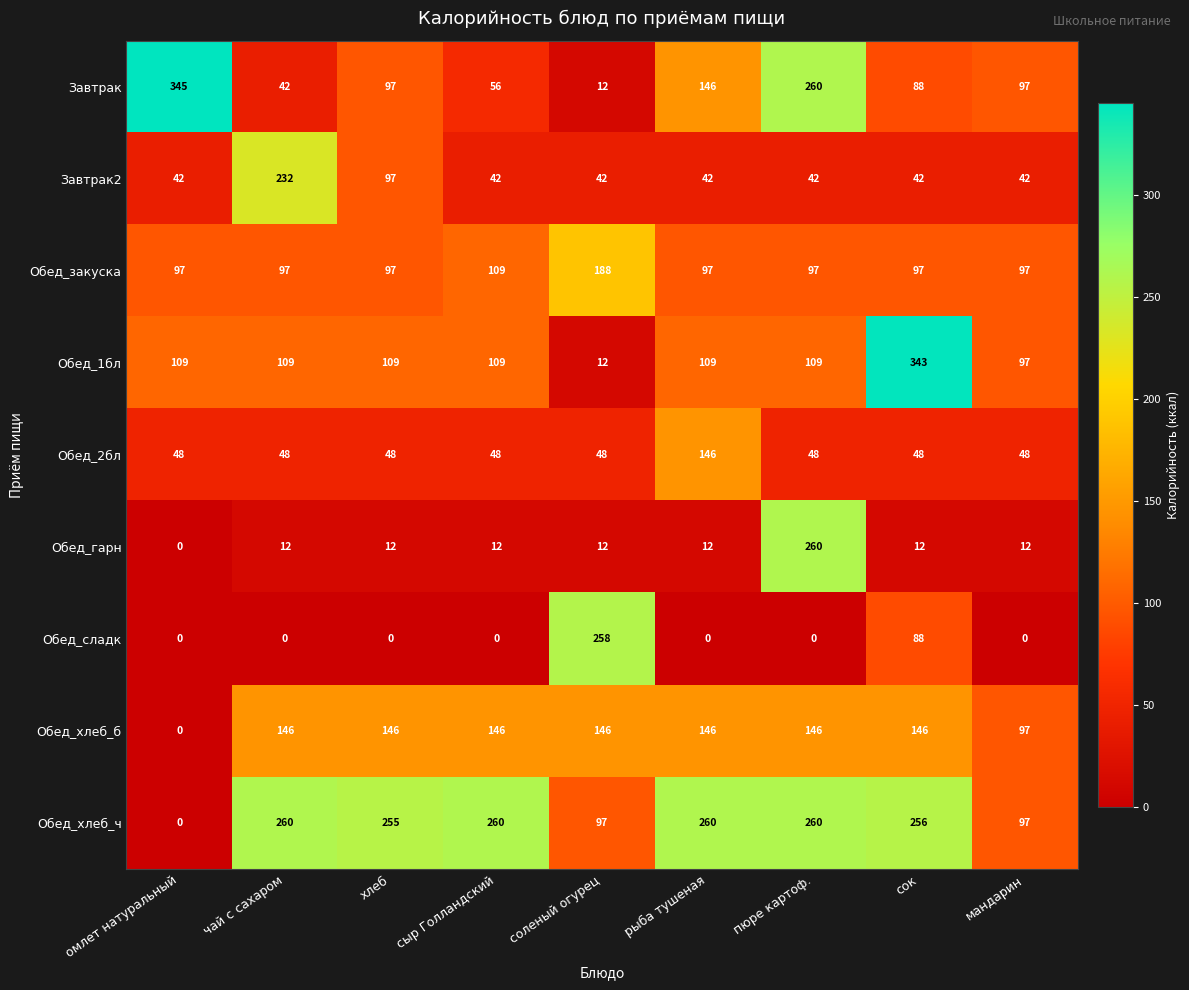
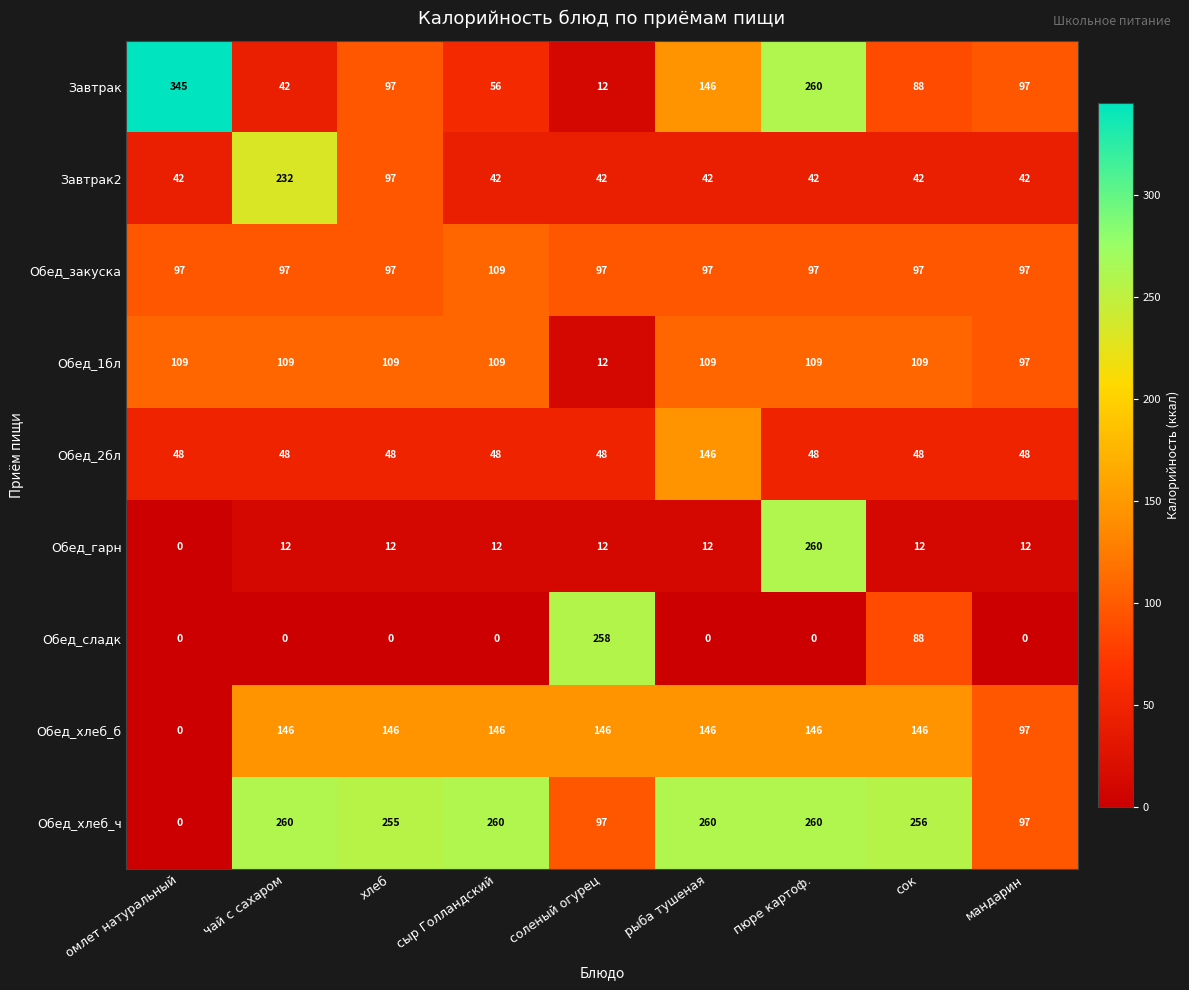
Обед_закуска, соленый огурец: 188 -> 97
Обед_1бл, сок: 343 -> 109
